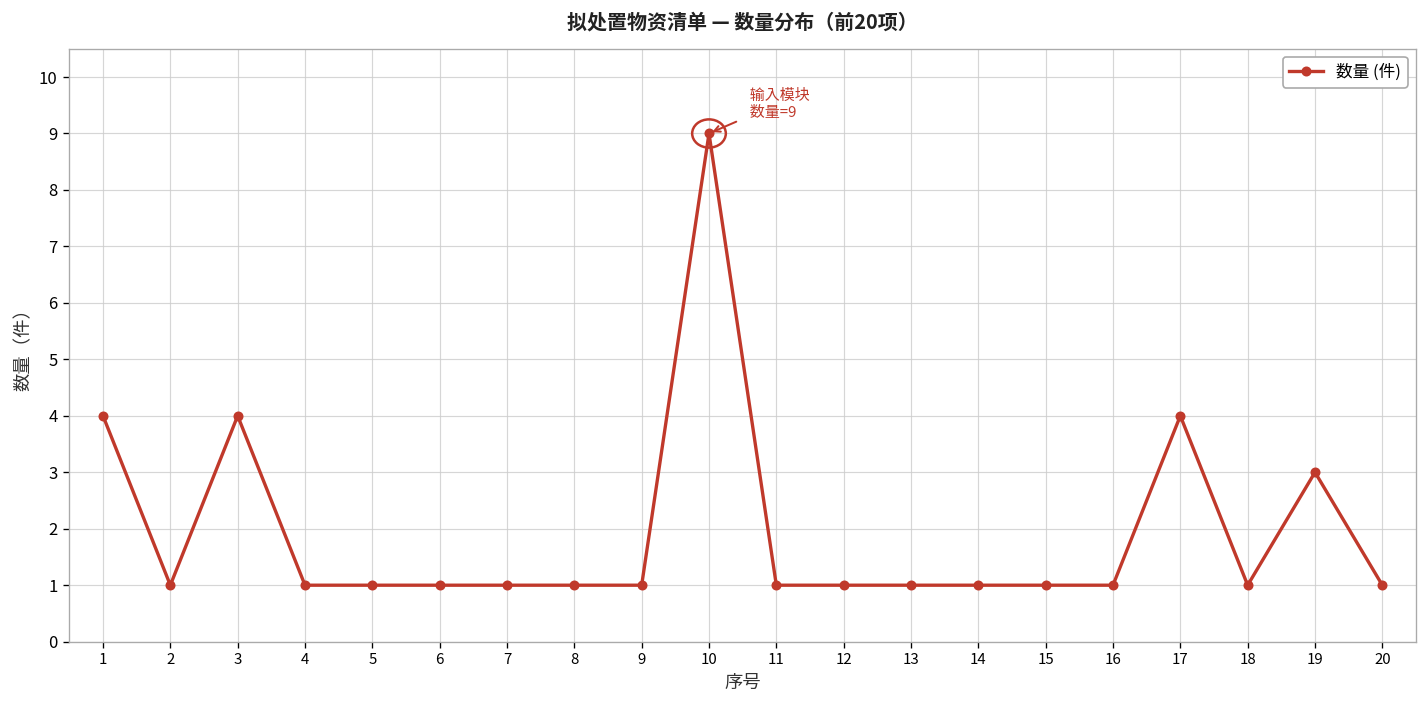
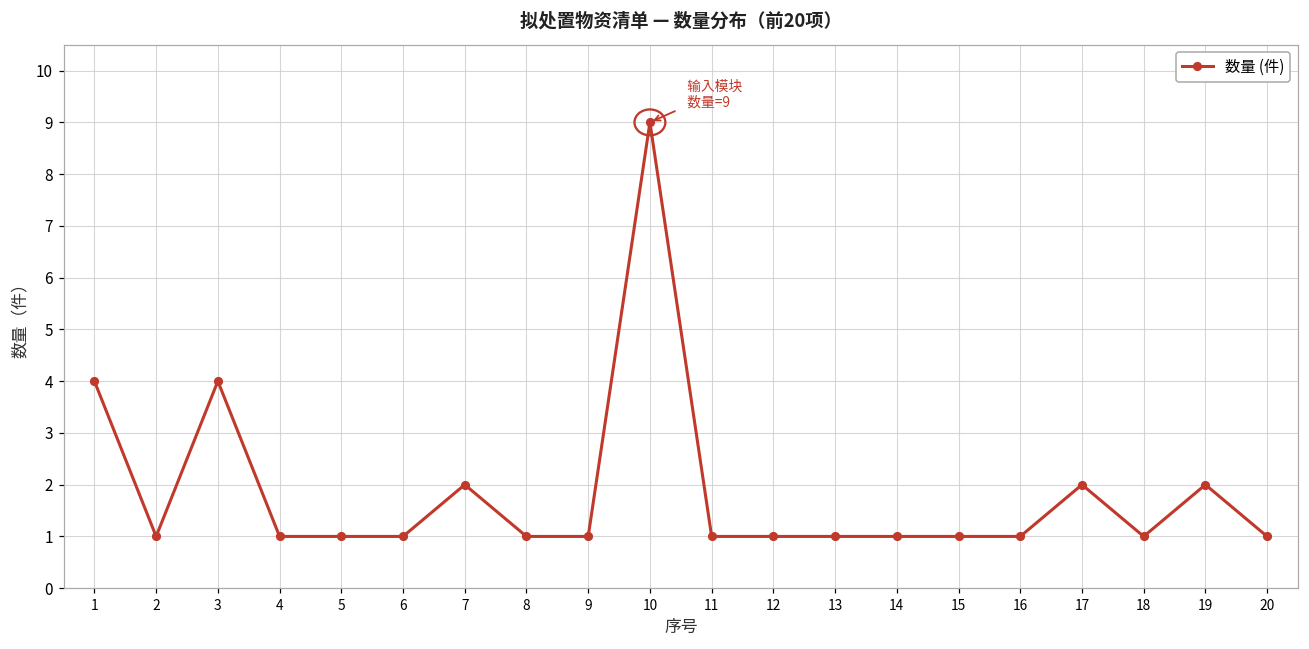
7: 1 -> 2
17: 4 -> 2
19: 3 -> 2
